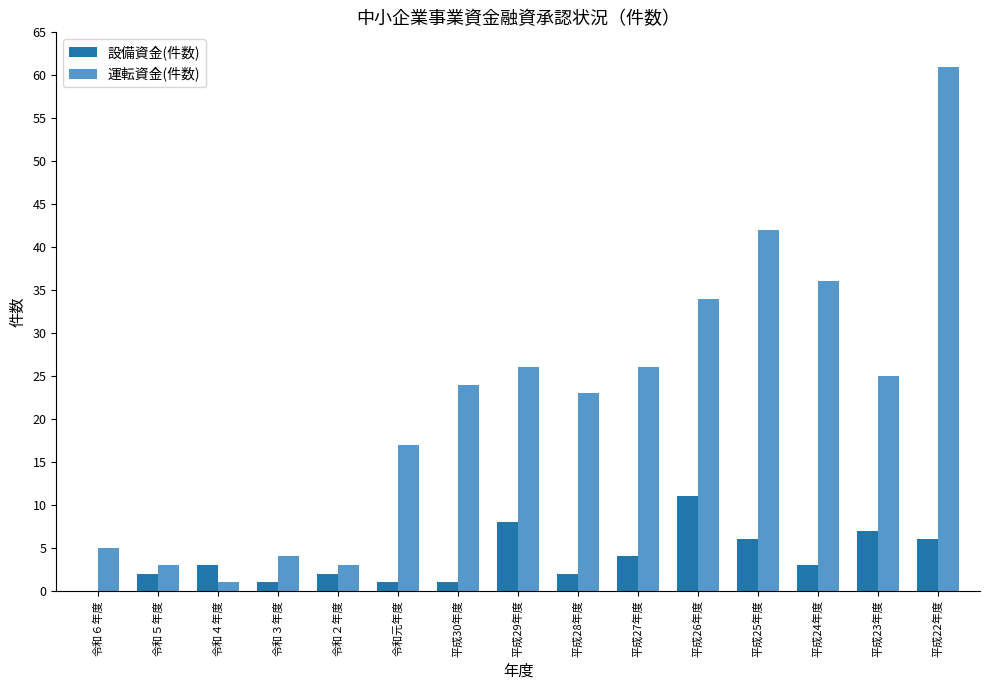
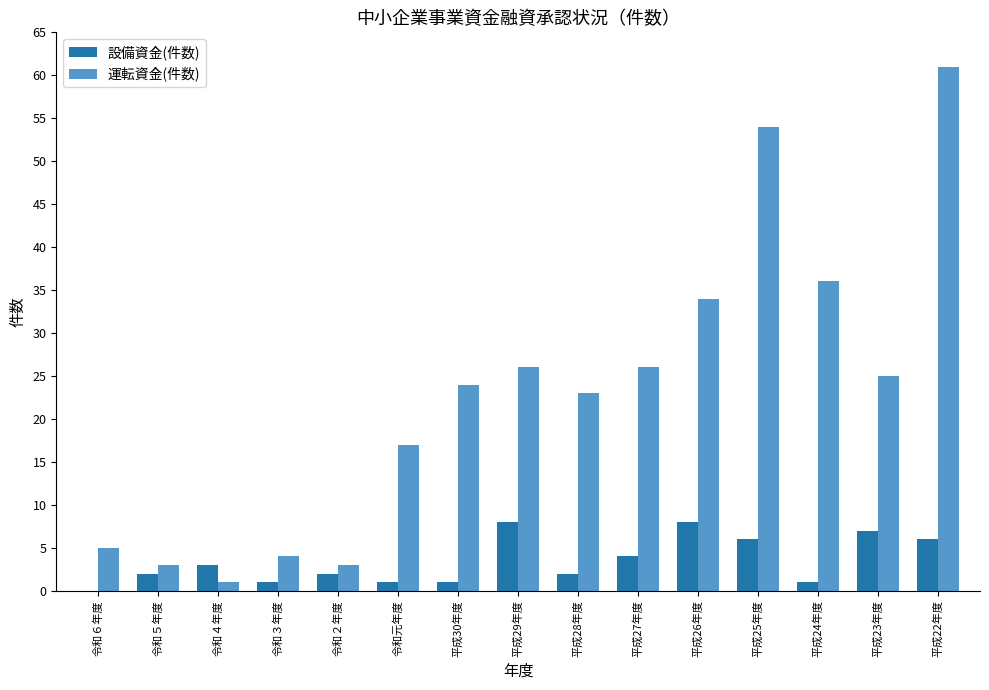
設備資金(件数), 平成26年度: 11 -> 8
運転資金(件数), 平成25年度: 42 -> 54
設備資金(件数), 平成24年度: 3 -> 1
